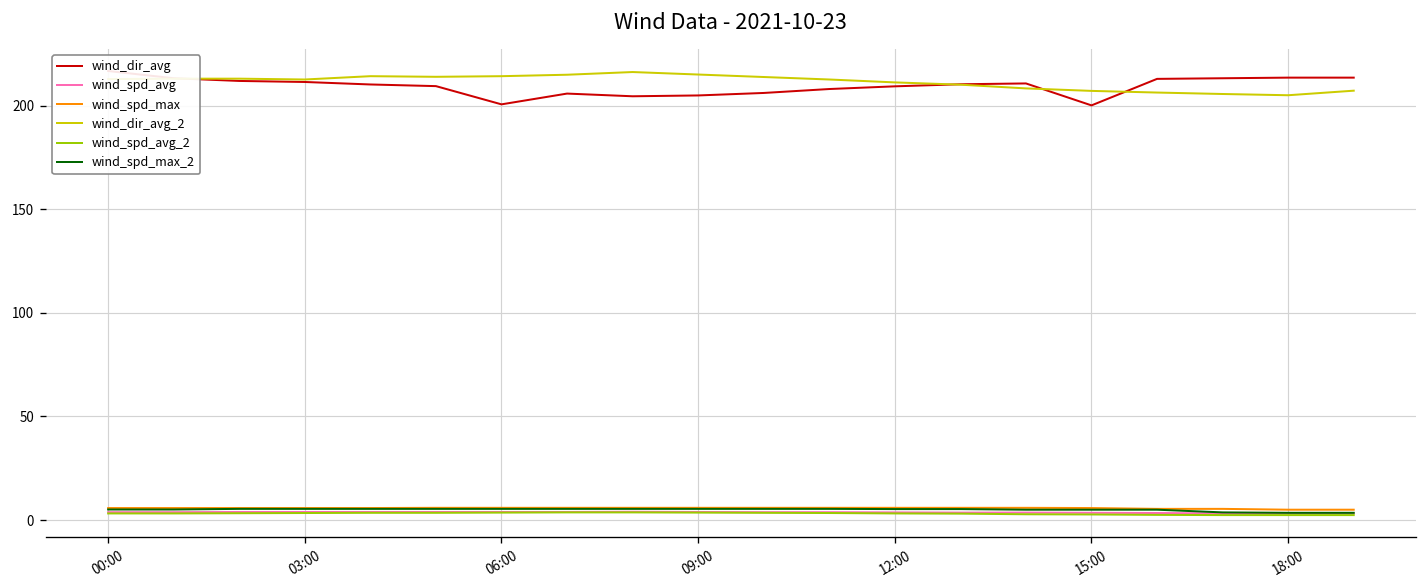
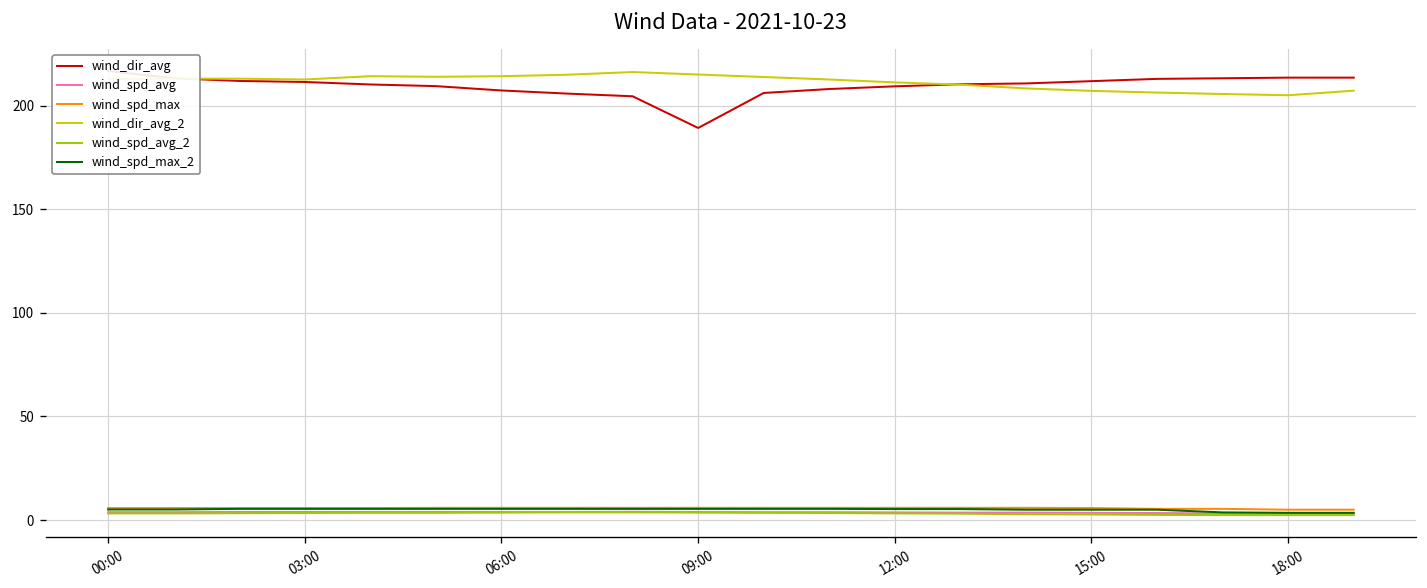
wind_dir_avg, 06:00: 201 -> 207
wind_dir_avg, 09:00: 205 -> 189
wind_dir_avg, 15:00: 200 -> 212
